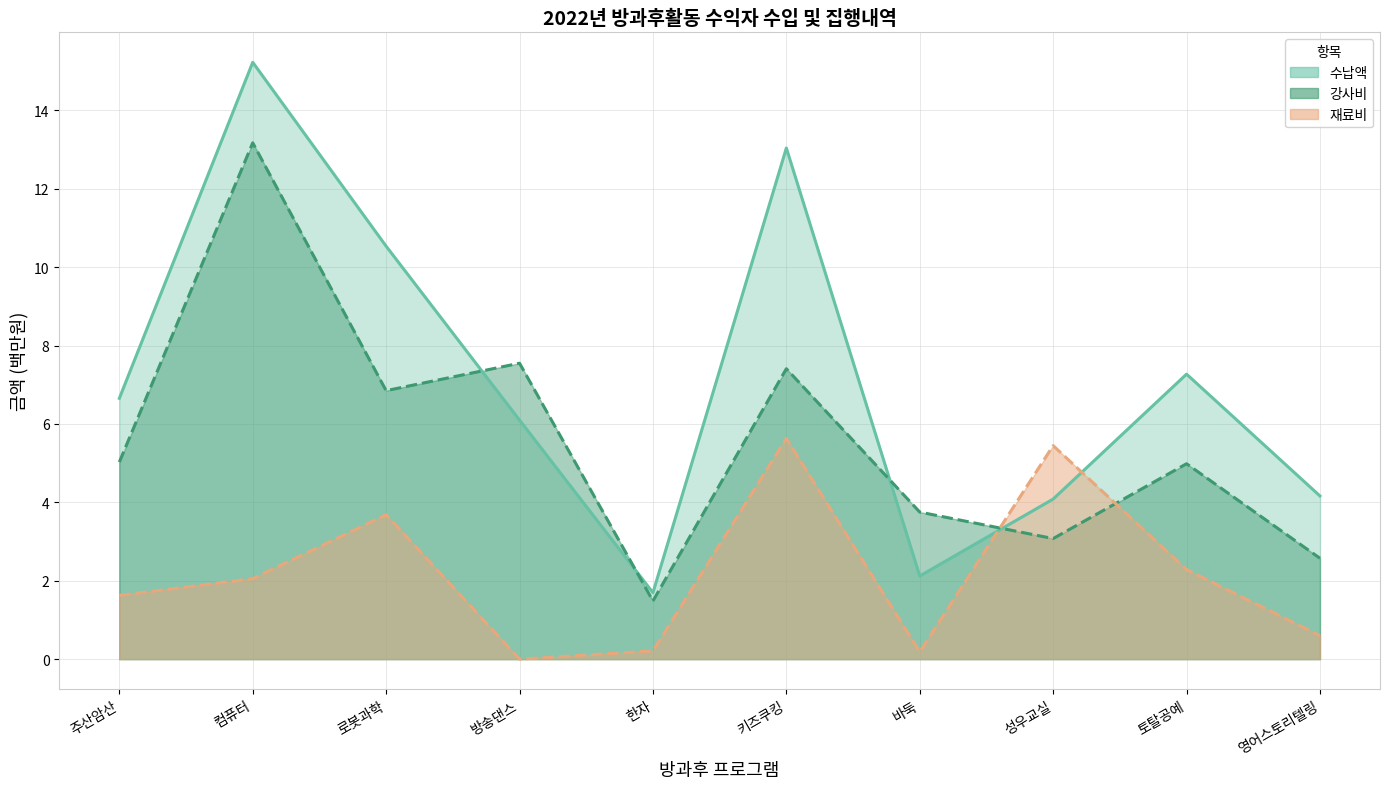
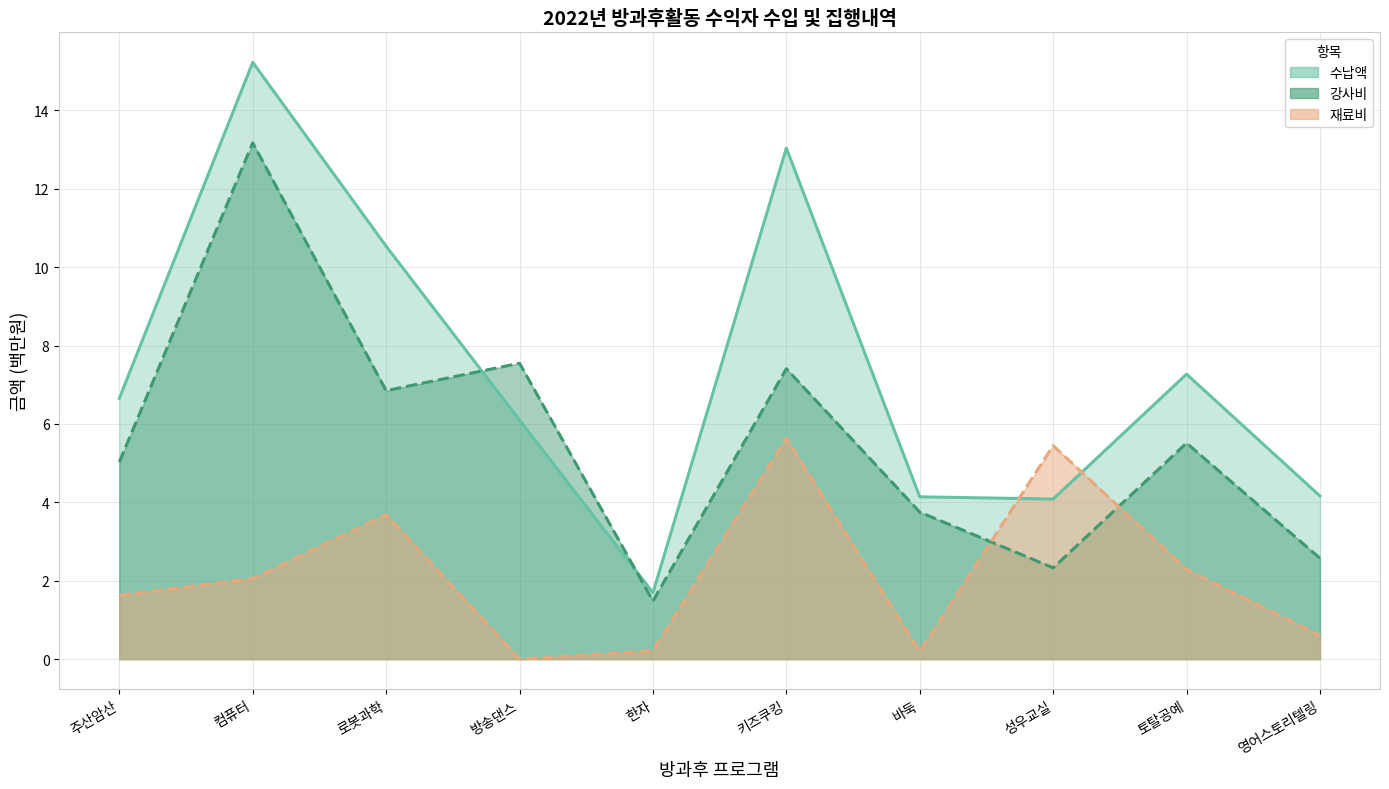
수납액, 바둑: 2.1 -> 4.1
강사비, 성우교실: 3.1 -> 2.3
강사비, 토탈공예: 5.0 -> 5.5
